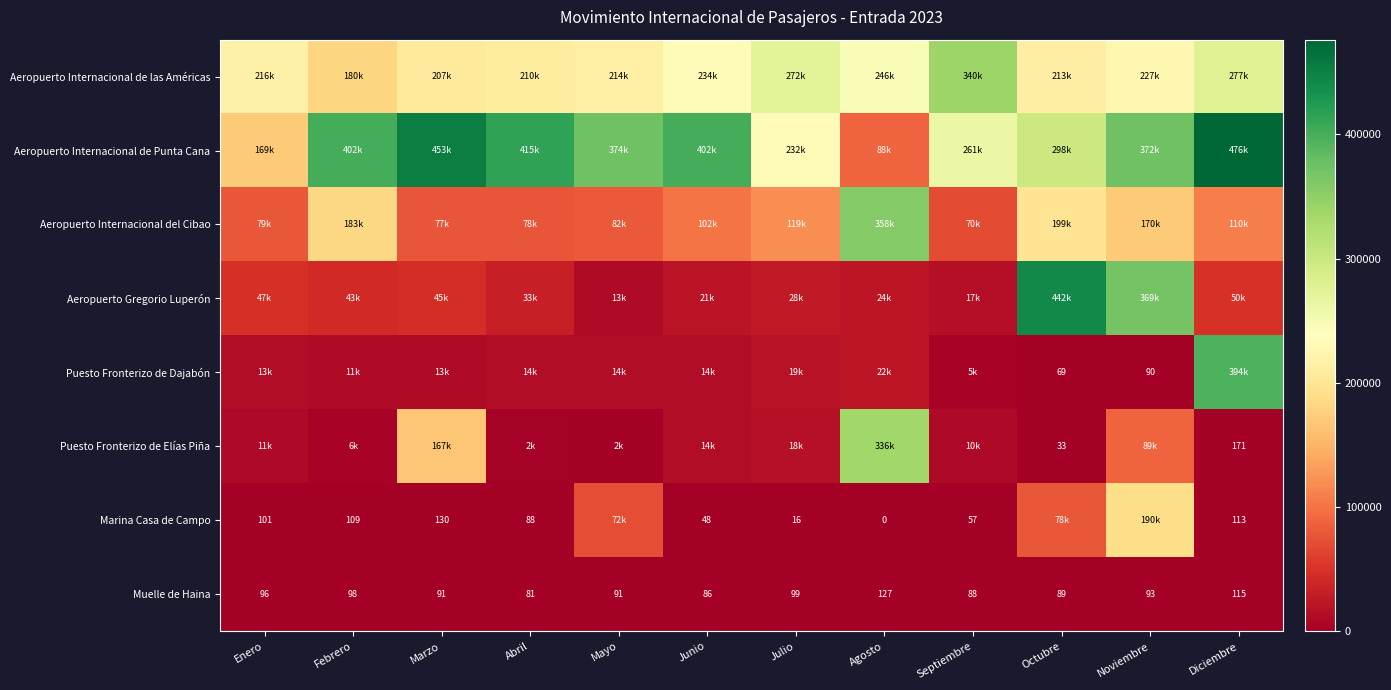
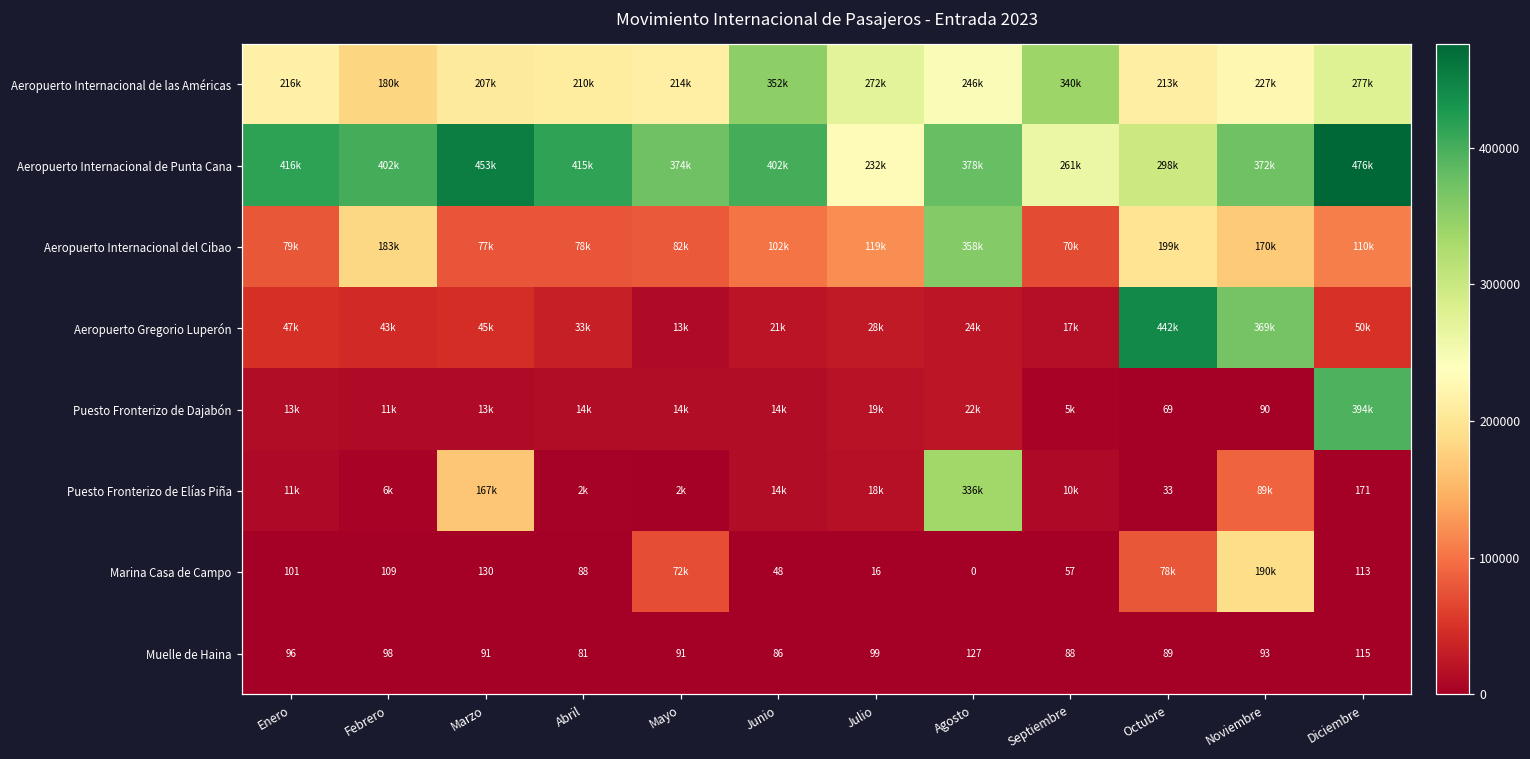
Aeropuerto Internacional de las Américas, Junio: 234k -> 352k
Aeropuerto Internacional de Punta Cana, Enero: 169k -> 416k
Aeropuerto Internacional de Punta Cana, Agosto: 88k -> 378k
